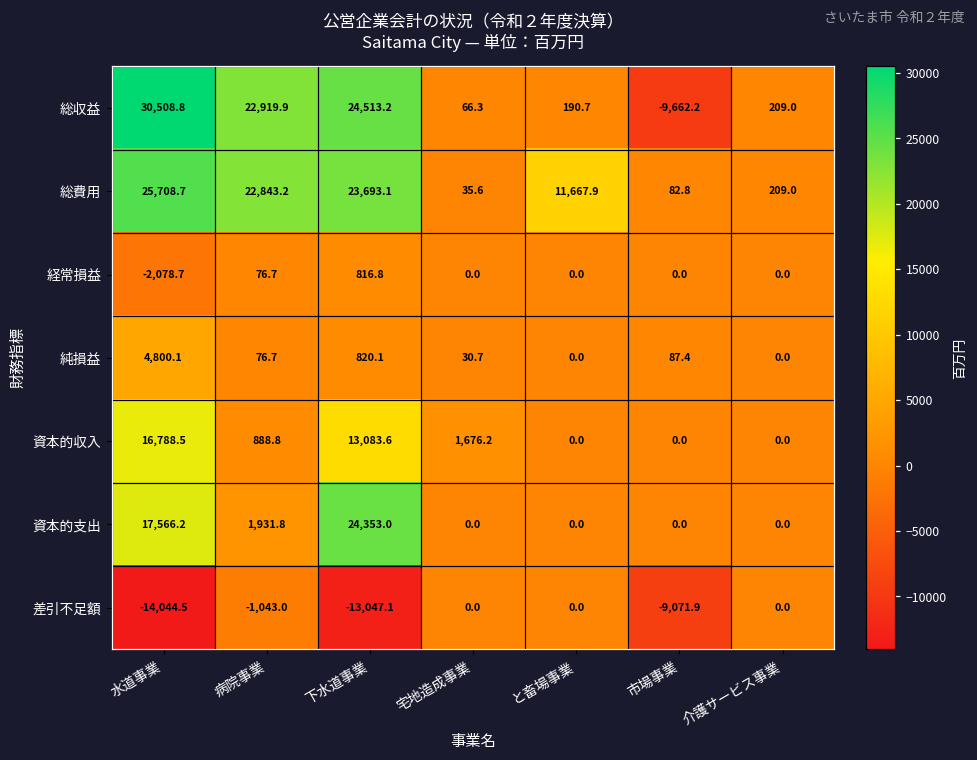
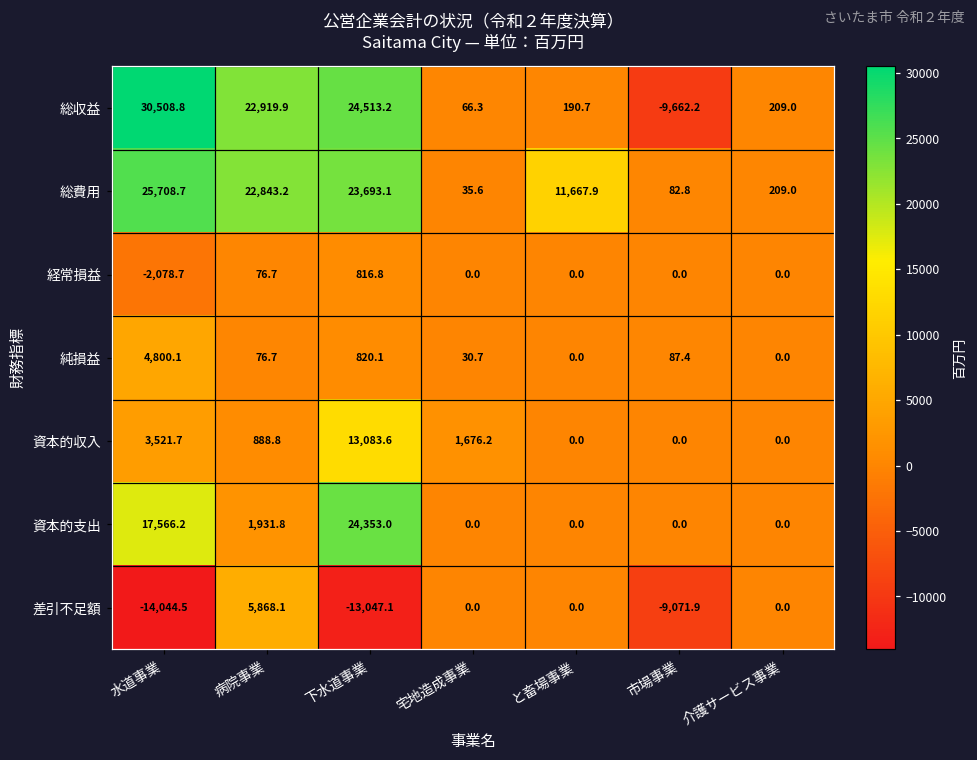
資本的収入, 水道事業: 16,788.5 -> 3,521.7
差引不足額, 病院事業: -1,043.0 -> 5,868.1
